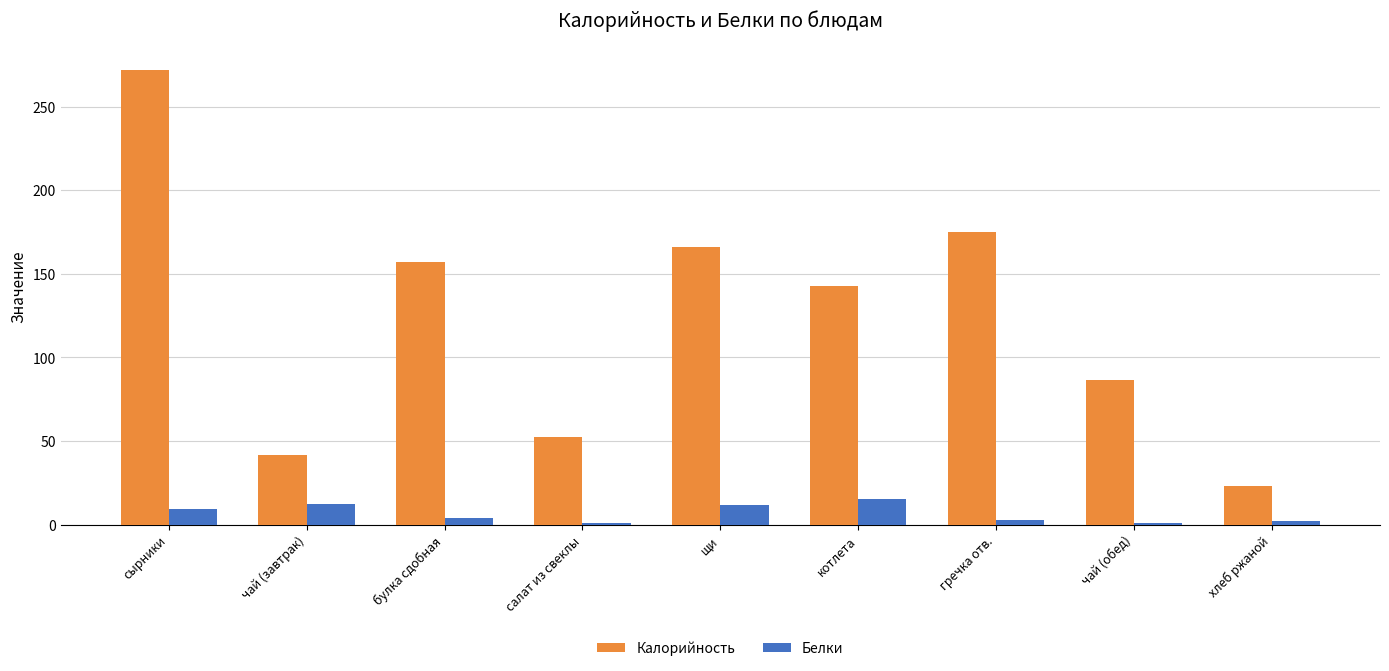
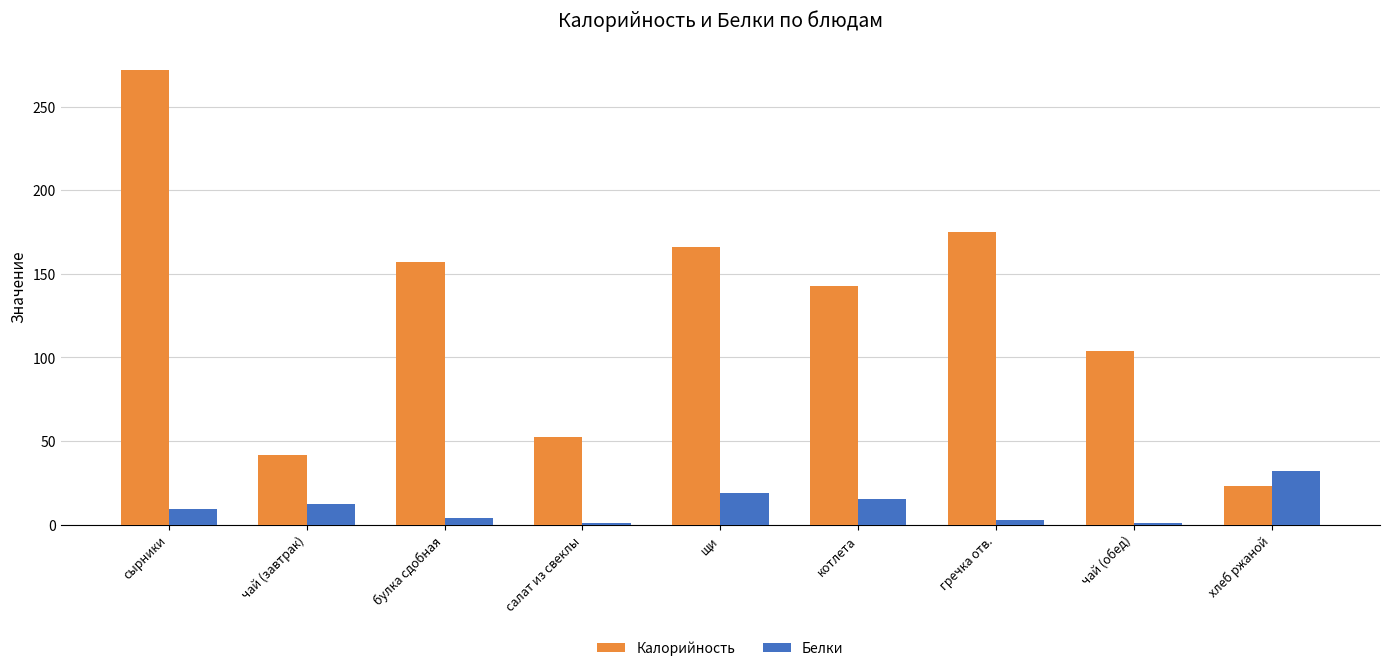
Белки, щи: 12 -> 19
Калорийность, чай (обед): 87 -> 104
Белки, хлеб ржаной: 2 -> 32
